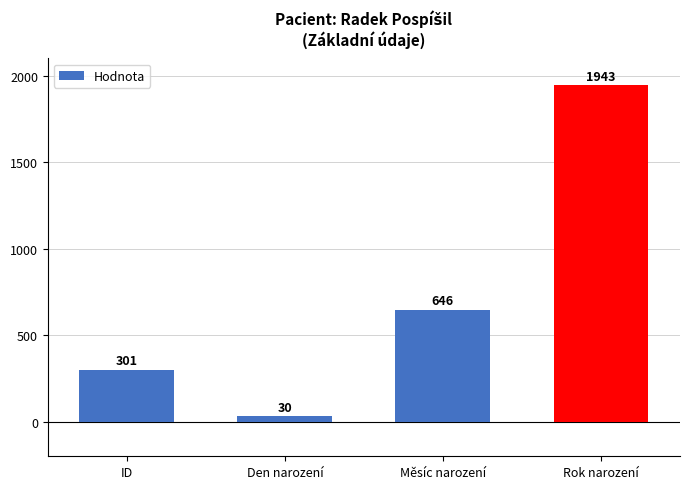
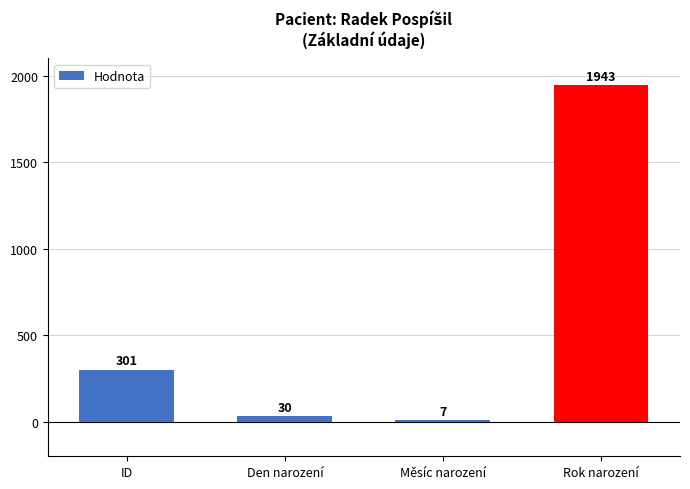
Měsíc narození: 646 -> 7
